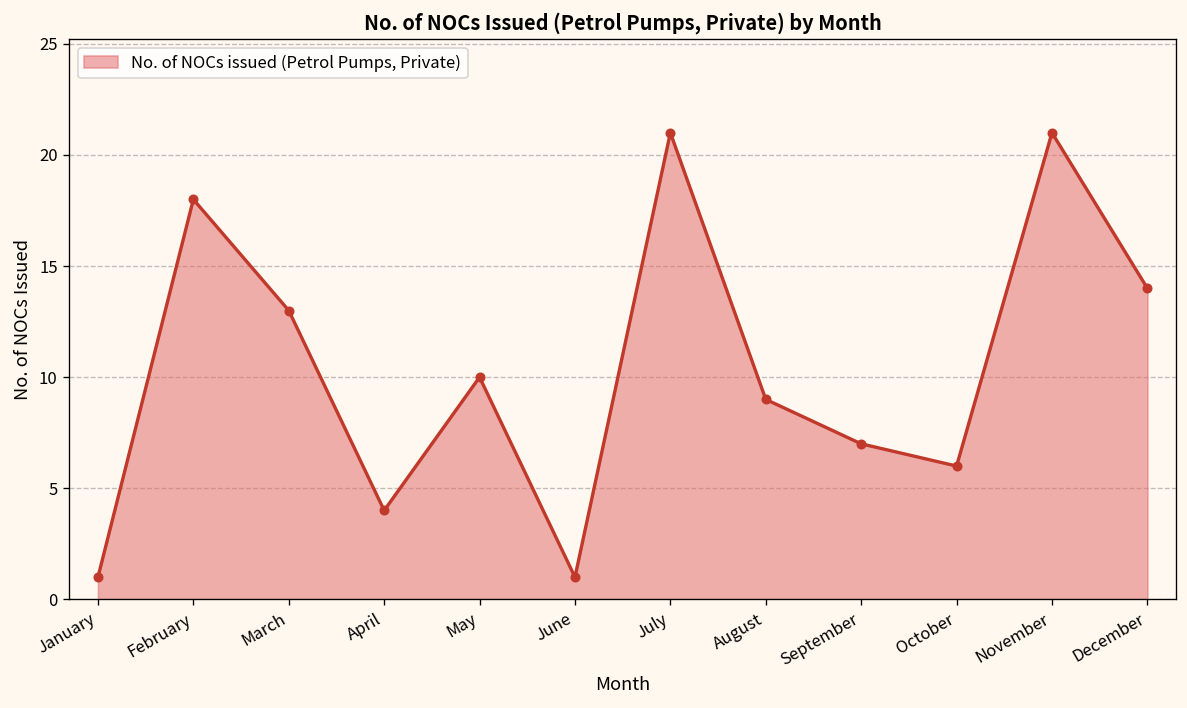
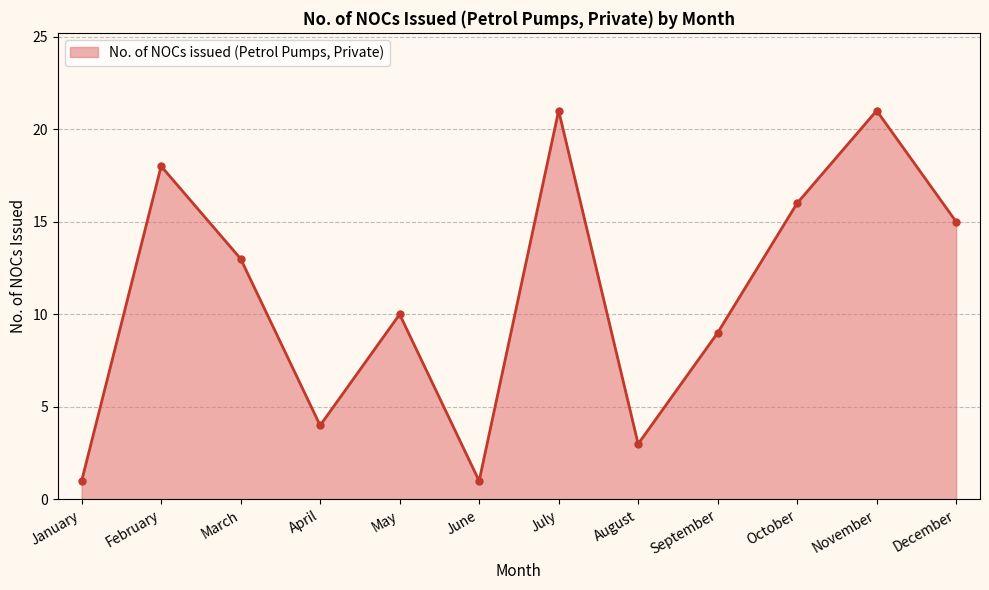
August: 9 -> 3
September: 7 -> 9
October: 6 -> 16
December: 14 -> 15
